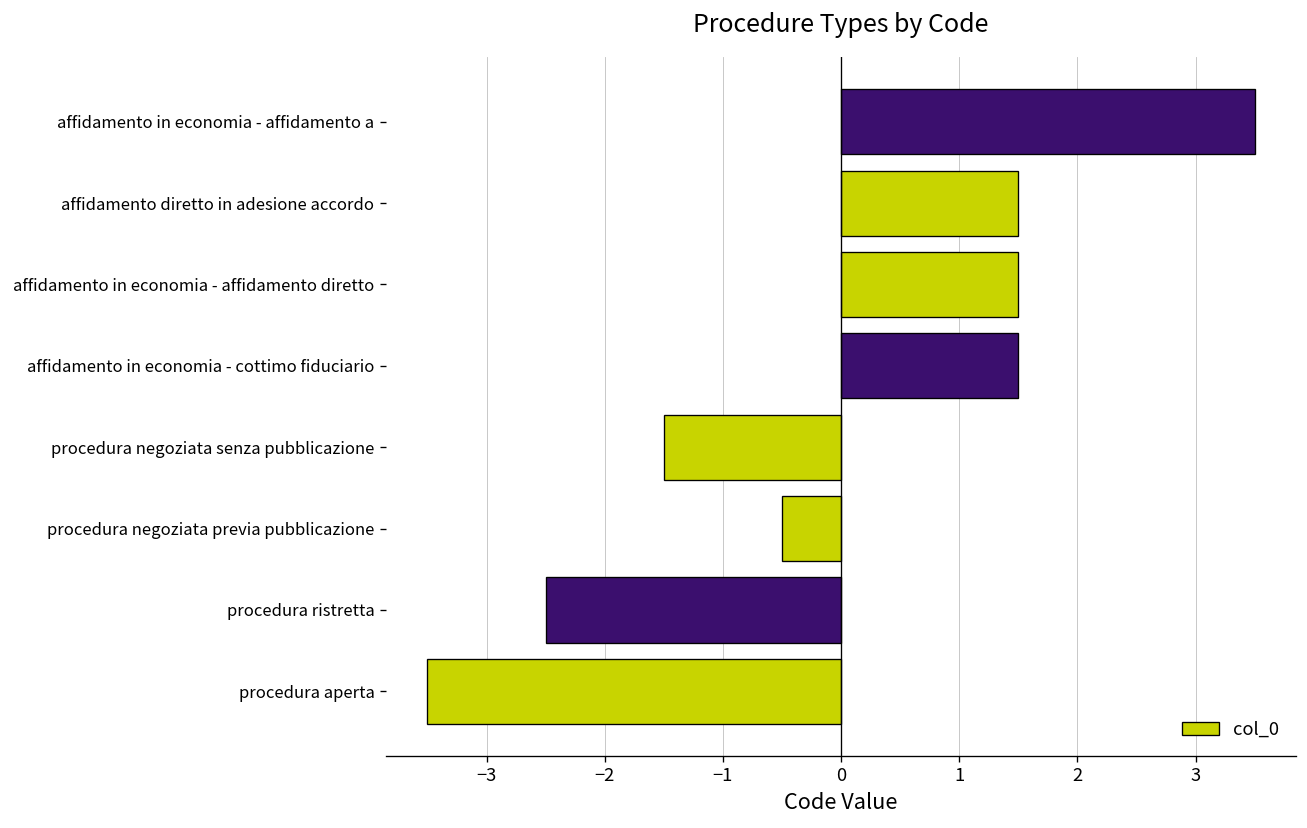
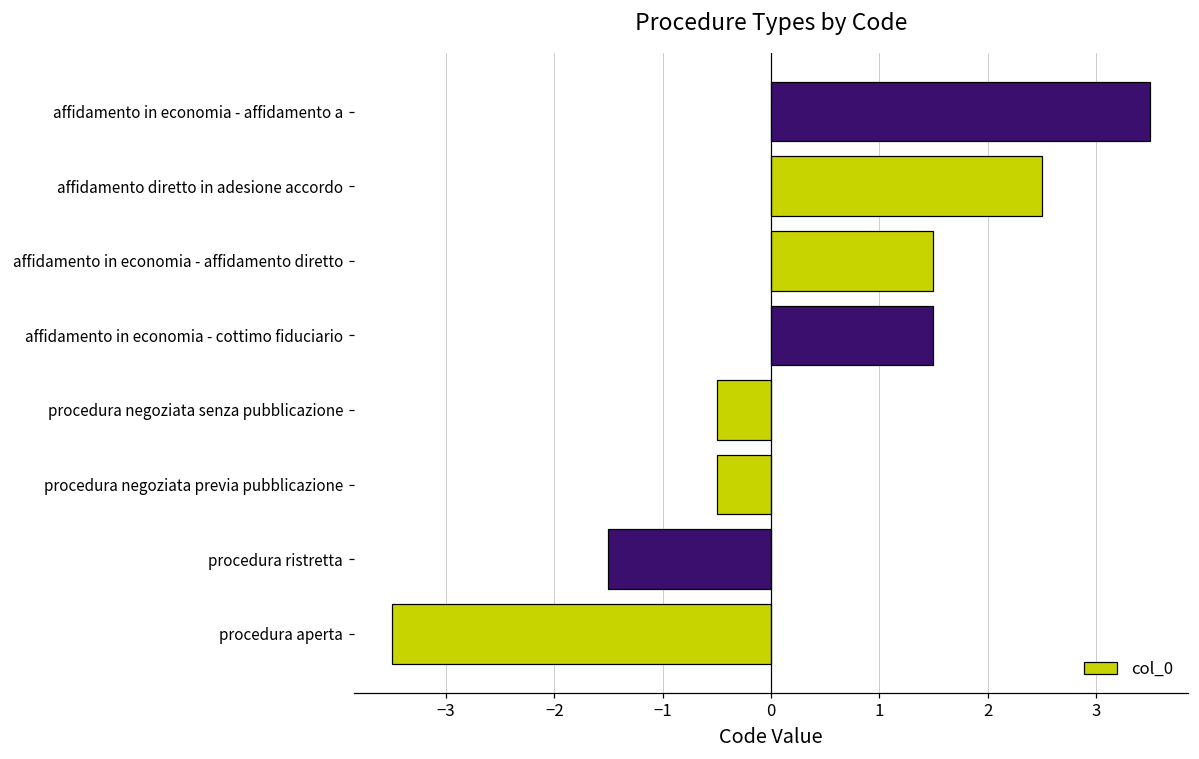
affidamento diretto in adesione accordo: 1.5 -> 2.5
procedura negoziata senza pubblicazione: -1.5 -> -0.5
procedura ristretta: -2.5 -> -1.5
